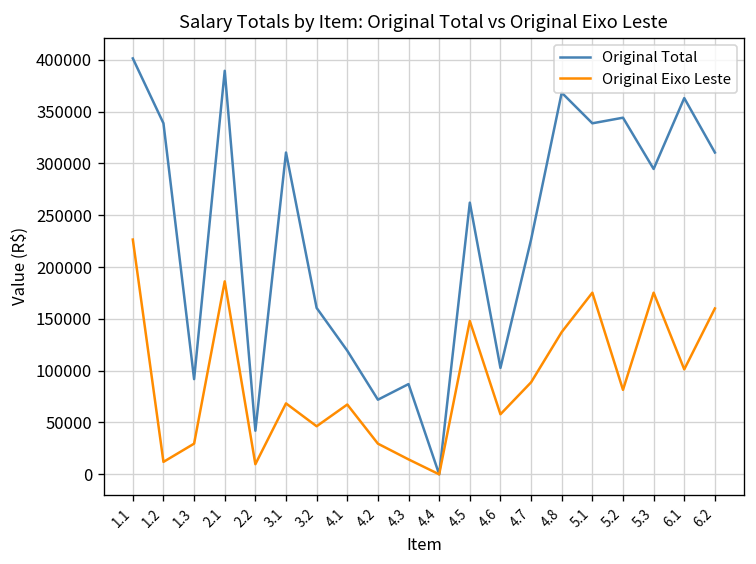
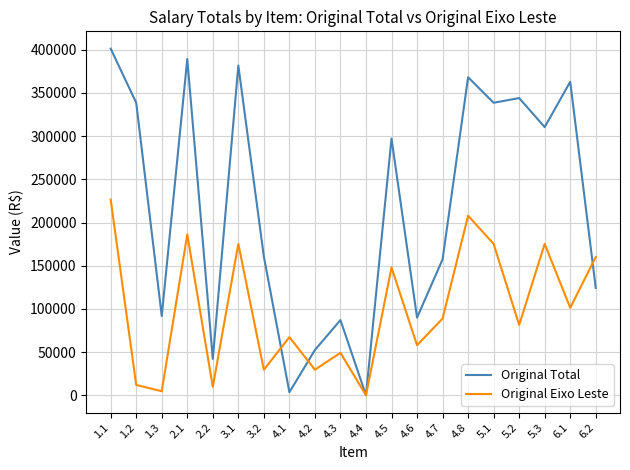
Original Eixo Leste, 1.3: 30000 -> 0
Original Total, 3.1: 310000 -> 380000
Original Eixo Leste, 3.1: 70000 -> 180000
Original Eixo Leste, 3.2: 50000 -> 30000
Original Total, 4.1: 120000 -> 0
Original Total, 4.2: 70000 -> 50000
Original Eixo Leste, 4.3: 10000 -> 50000
Original Total, 4.5: 260000 -> 300000
Original Total, 4.6: 100000 -> 90000
Original Total, 4.7: 230000 -> 160000
Original Eixo Leste, 4.8: 140000 -> 210000
Original Total, 5.3: 290000 -> 310000
Original Total, 6.2: 310000 -> 120000
